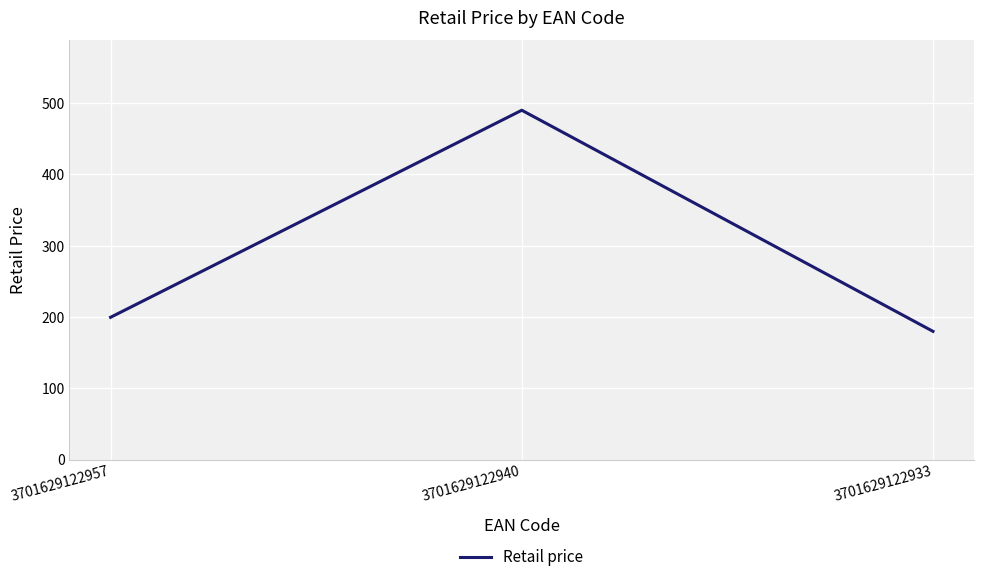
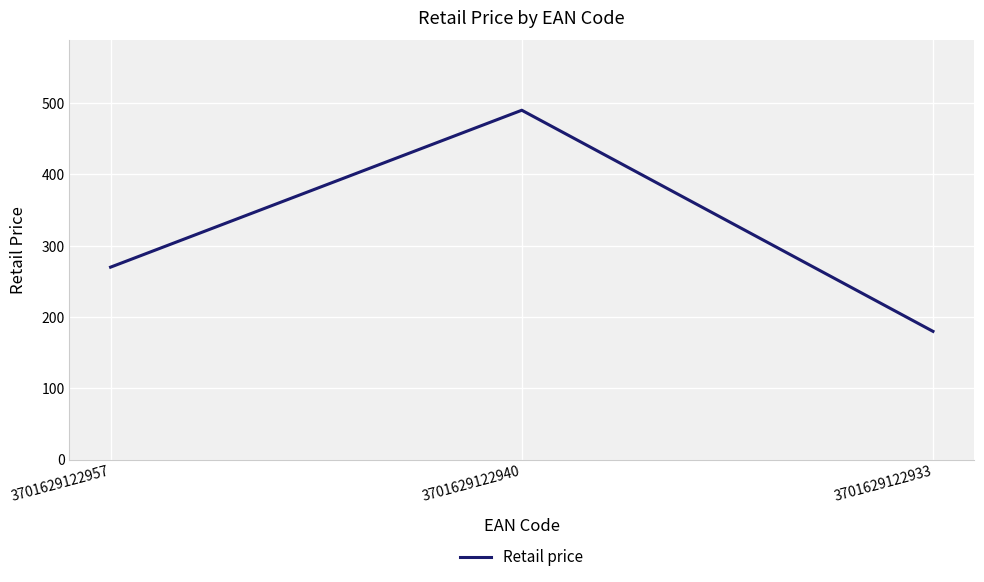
3701629122957: 200 -> 270
